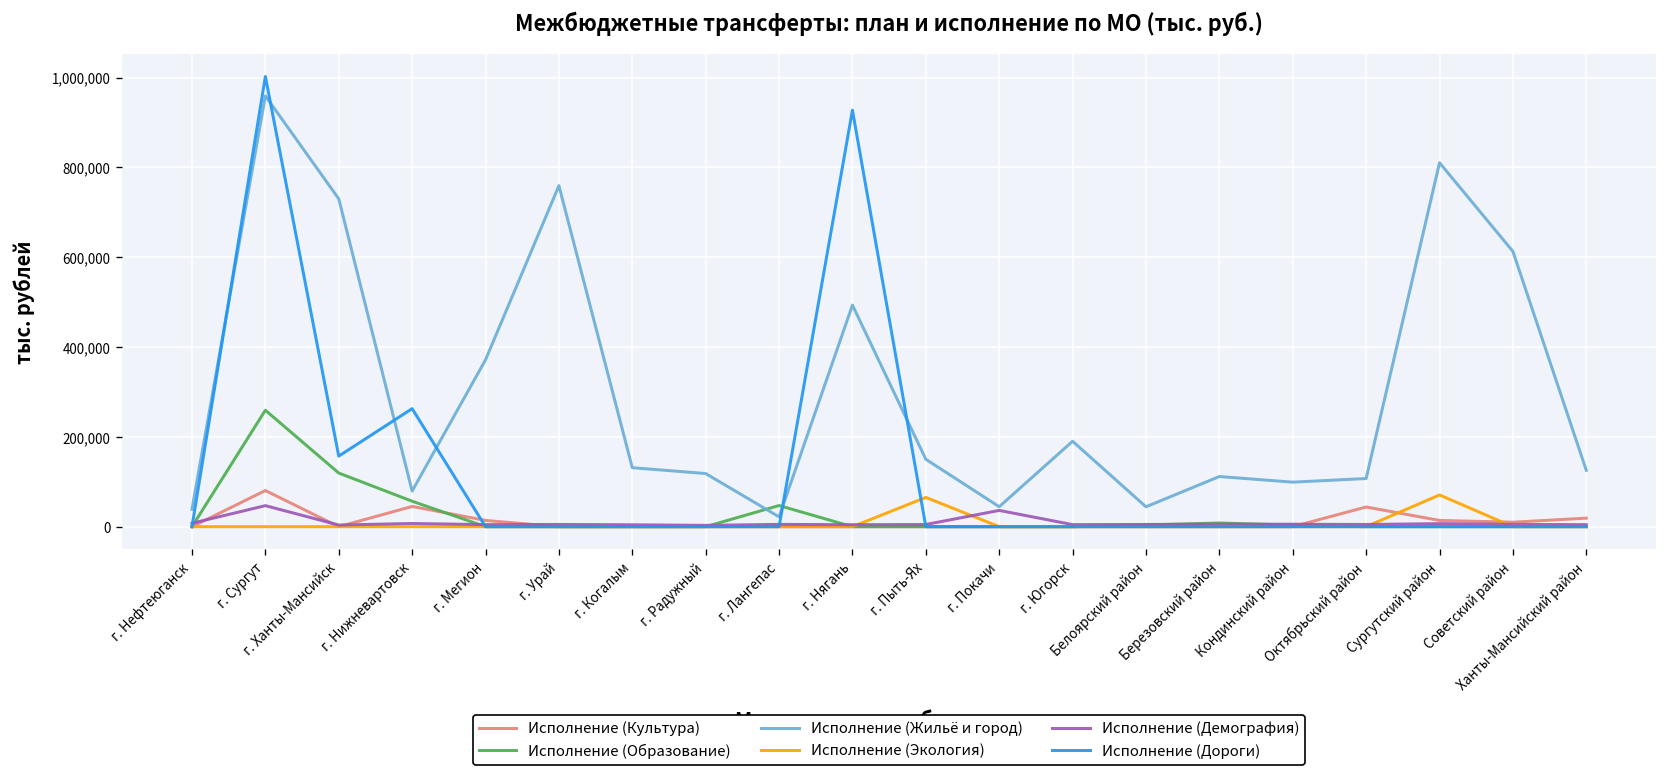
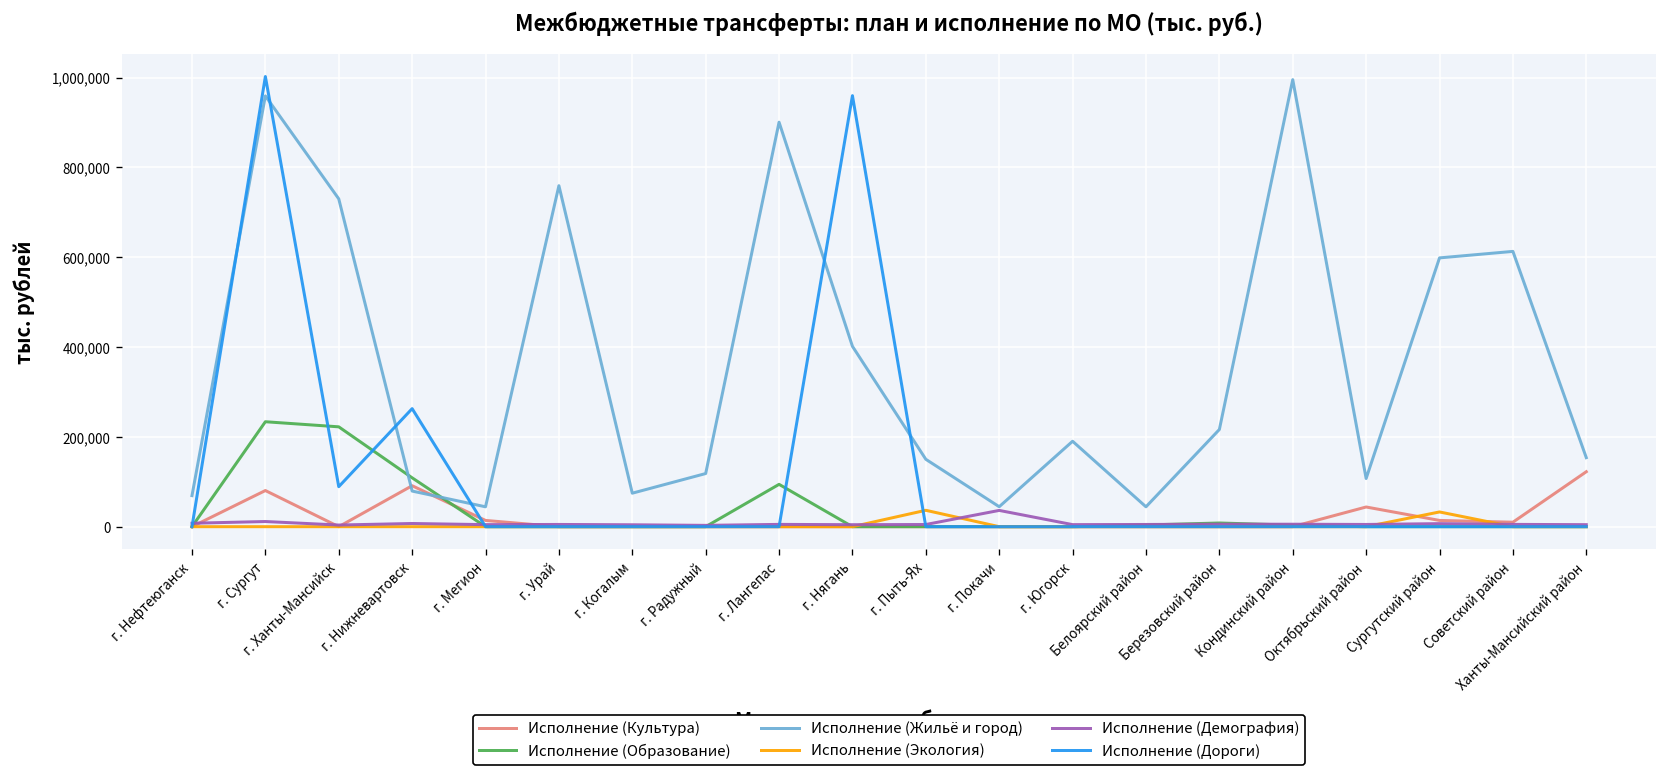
Исполнение (Жильё и город), г. Нефтеюганск: 40,000 -> 70,000
Исполнение (Образование), г. Сургут: 260,000 -> 230,000
Исполнение (Демография), г. Сургут: 50,000 -> 10,000
Исполнение (Образование), г. Ханты-Мансийск: 120,000 -> 220,000
Исполнение (Дороги), г. Ханты-Мансийск: 160,000 -> 90,000
Исполнение (Культура), г. Нижневартовск: 50,000 -> 90,000
Исполнение (Образование), г. Нижневартовск: 60,000 -> 110,000
Исполнение (Жильё и город), г. Мегион: 370,000 -> 40,000
Исполнение (Жильё и город), г. Когалым: 130,000 -> 70,000
Исполнение (Образование), г. Лангепас: 50,000 -> 90,000
Исполнение (Жильё и город), г. Лангепас: 20,000 -> 900,000
Исполнение (Жильё и город), г. Нягань: 490,000 -> 400,000
Исполнение (Дороги), г. Нягань: 930,000 -> 960,000
Исполнение (Экология), г. Пыть-Ях: 70,000 -> 40,000
Исполнение (Жильё и город), Березовский район: 110,000 -> 220,000
Исполнение (Жильё и город), Кондинский район: 100,000 -> 1,000,000
Исполнение (Жильё и город), Сургутский район: 810,000 -> 600,000
Исполнение (Экология), Сургутский район: 70,000 -> 30,000
Исполнение (Культура), Ханты-Мансийский район: 20,000 -> 120,000
Исполнение (Жильё и город), Ханты-Мансийский район: 130,000 -> 150,000
